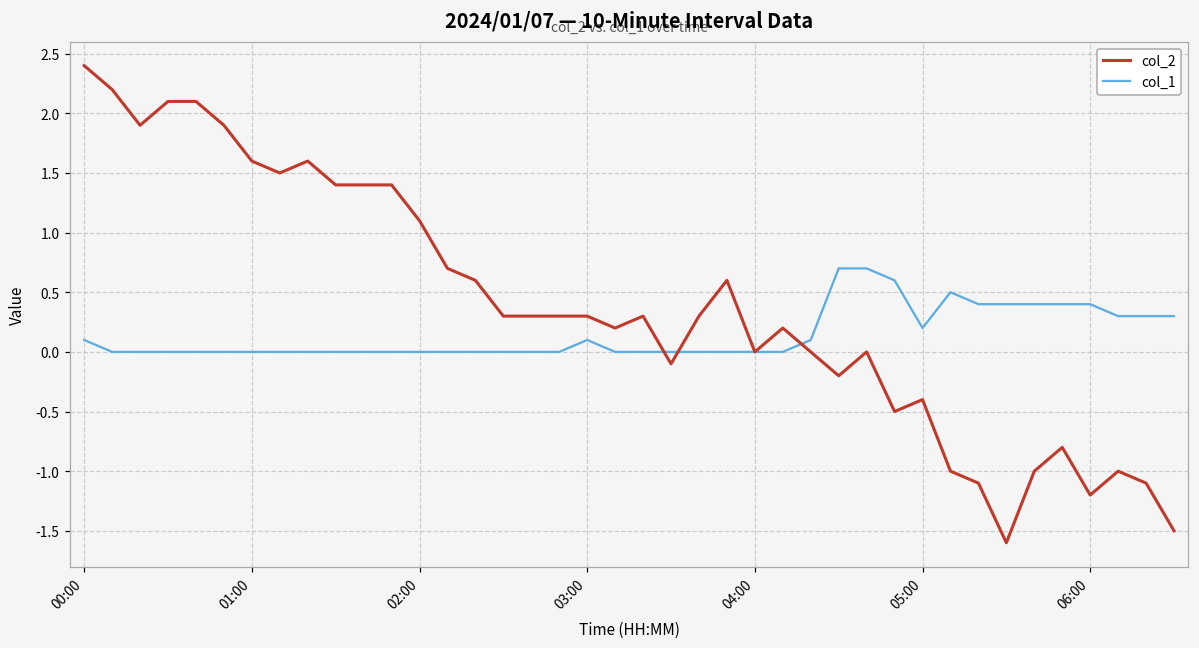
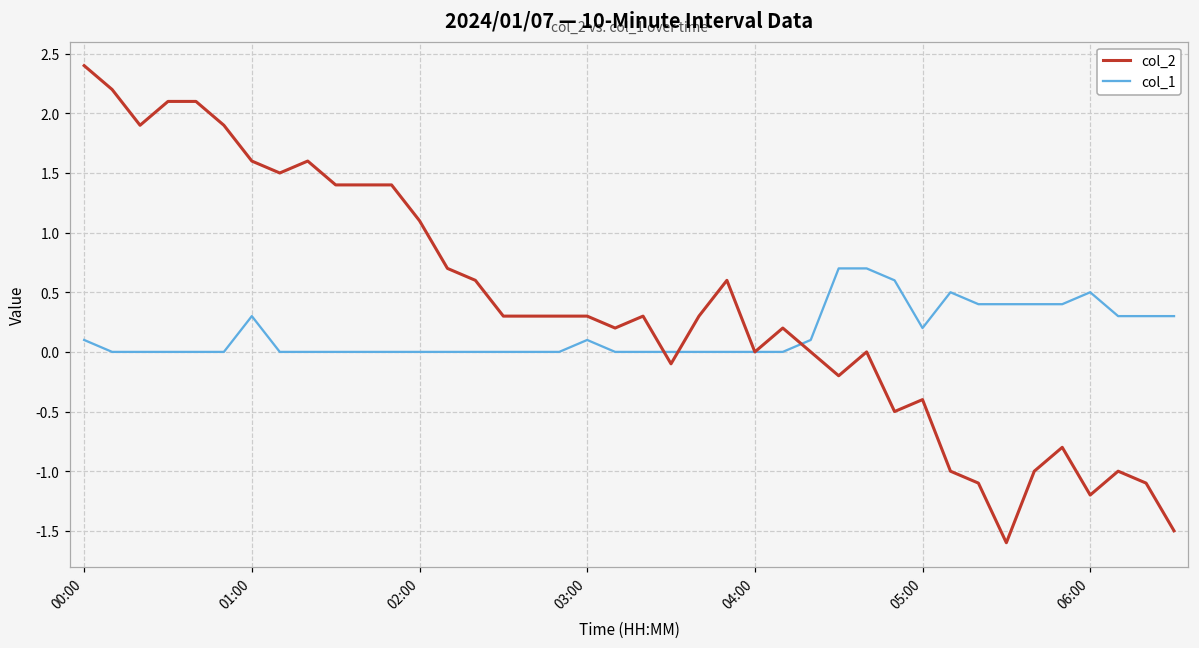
col_1, 01:00: 0.0 -> 0.3
col_1, 06:00: 0.4 -> 0.5
